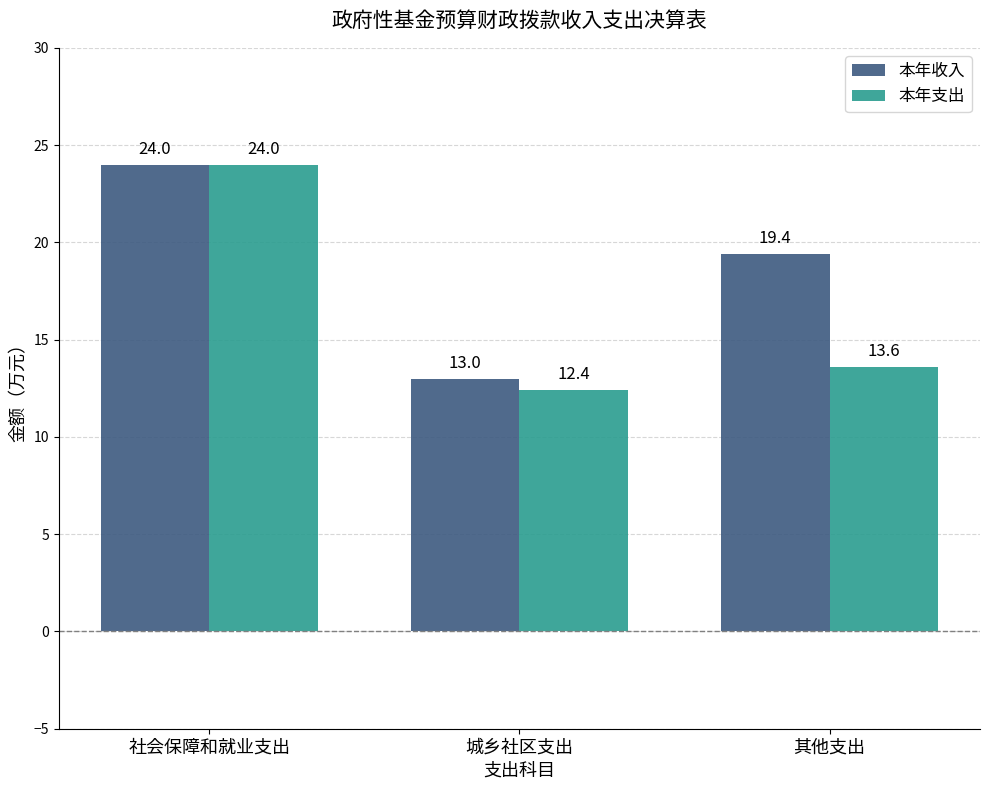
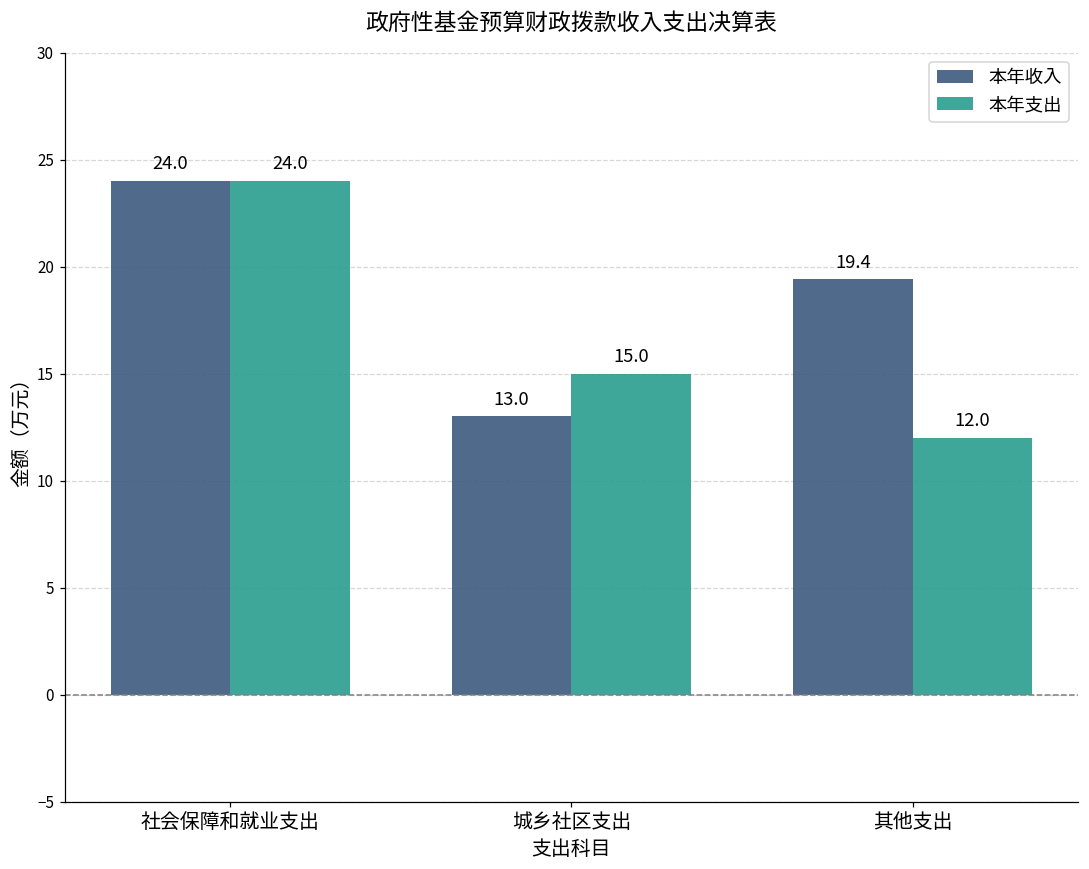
本年支出, 城乡社区支出: 12.4 -> 15.0
本年支出, 其他支出: 13.6 -> 12.0
